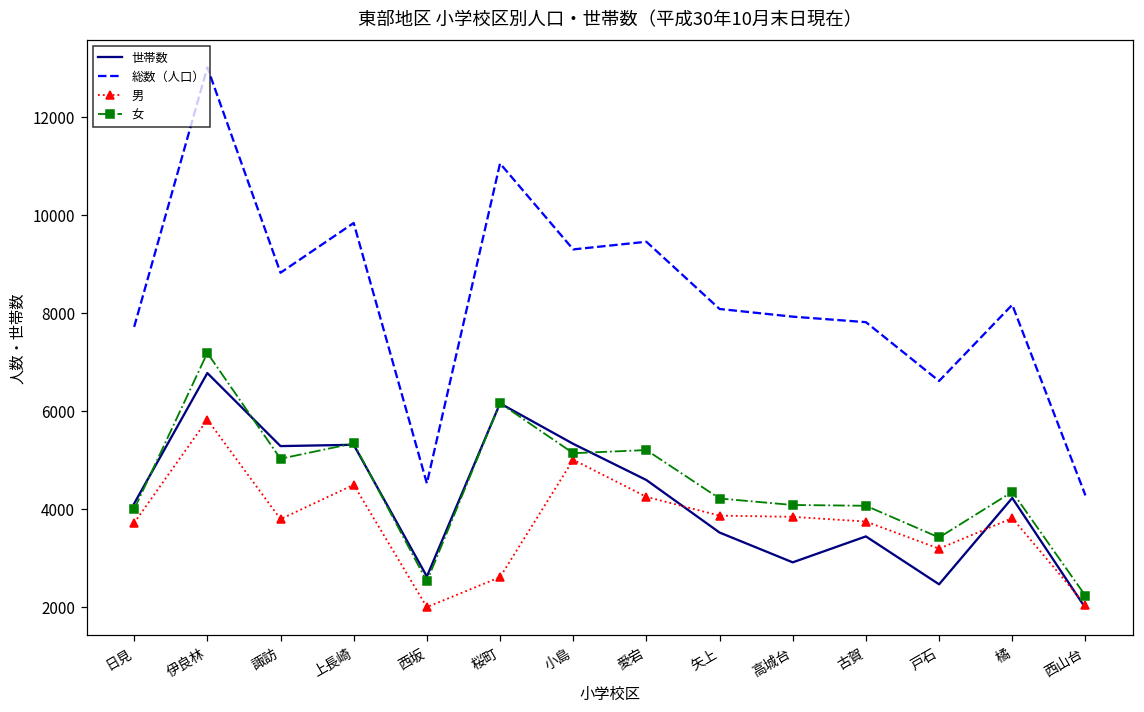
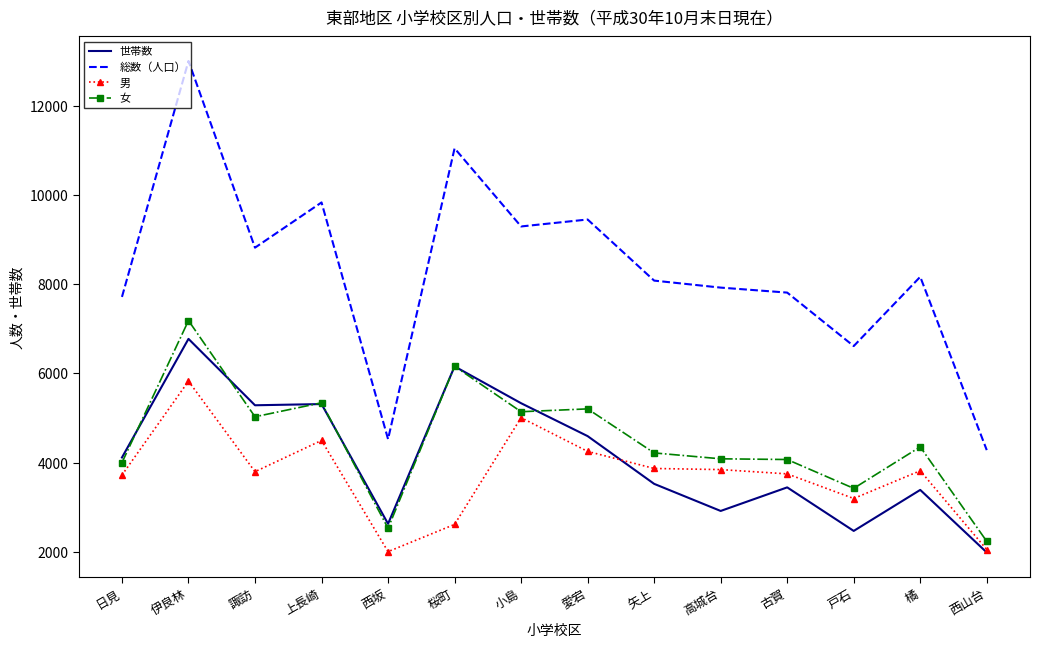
世帯数, 橘: 4200 -> 3400
